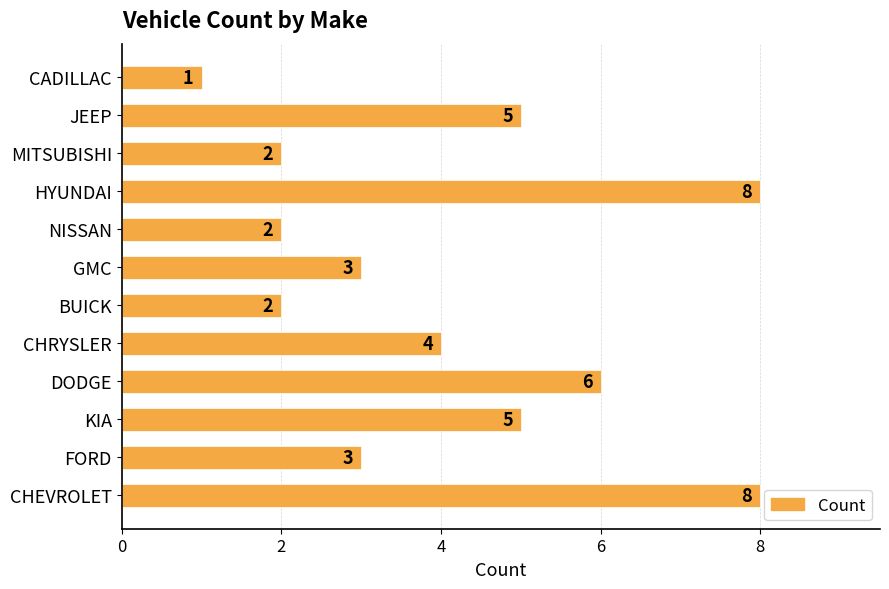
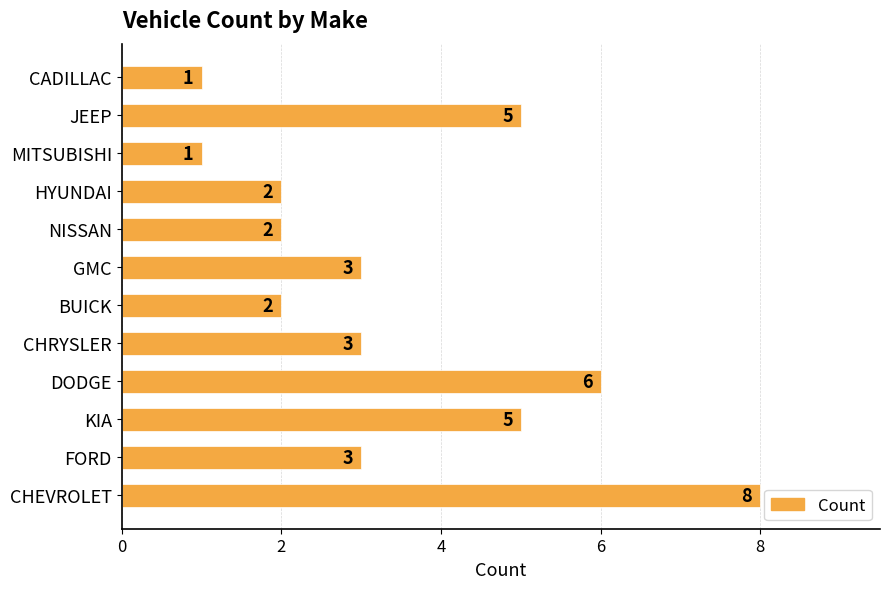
MITSUBISHI: 2 -> 1
HYUNDAI: 8 -> 2
CHRYSLER: 4 -> 3
